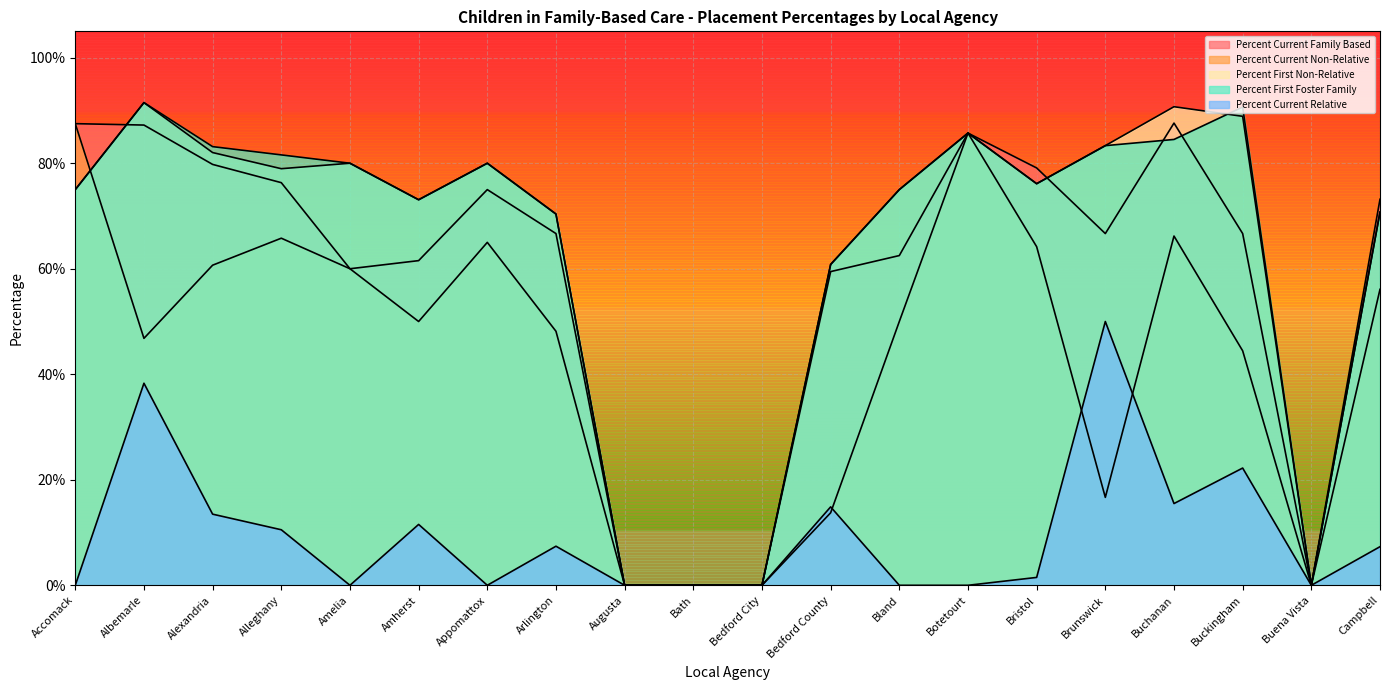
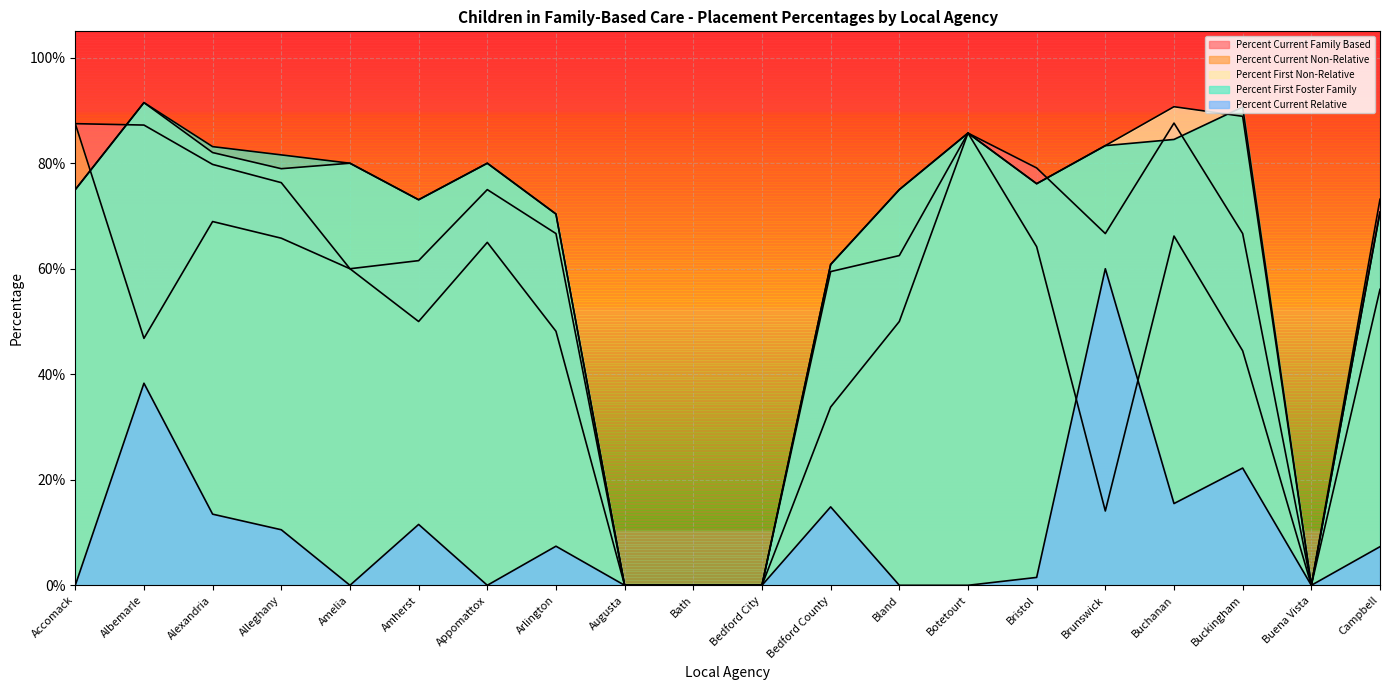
Percent Current Non-Relative, Alexandria: 61% -> 69%
Percent Current Non-Relative, Bedford County: 14% -> 34%
Percent Current Non-Relative, Brunswick: 17% -> 14%
Percent Current Relative, Brunswick: 50% -> 60%
